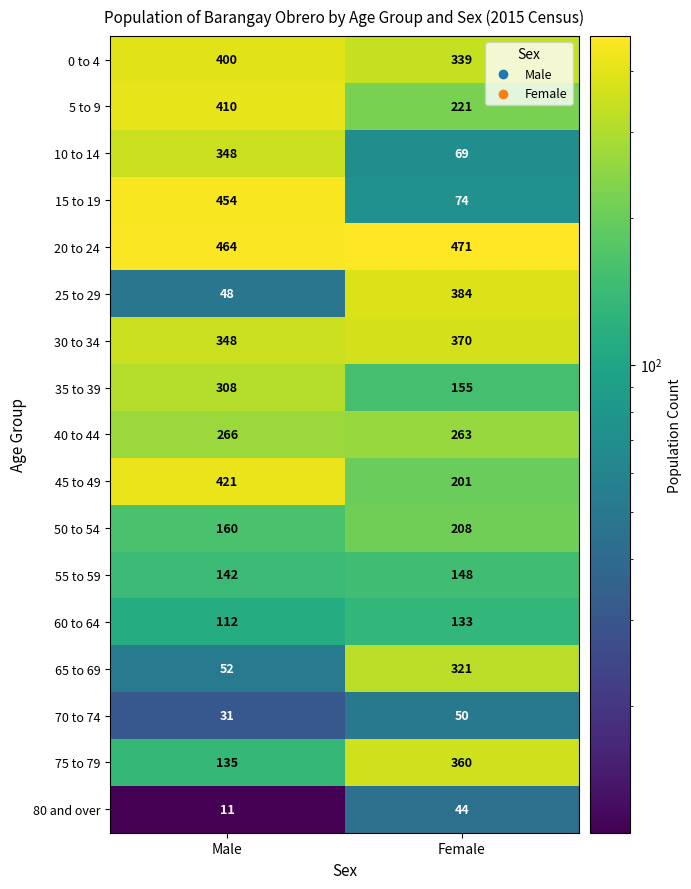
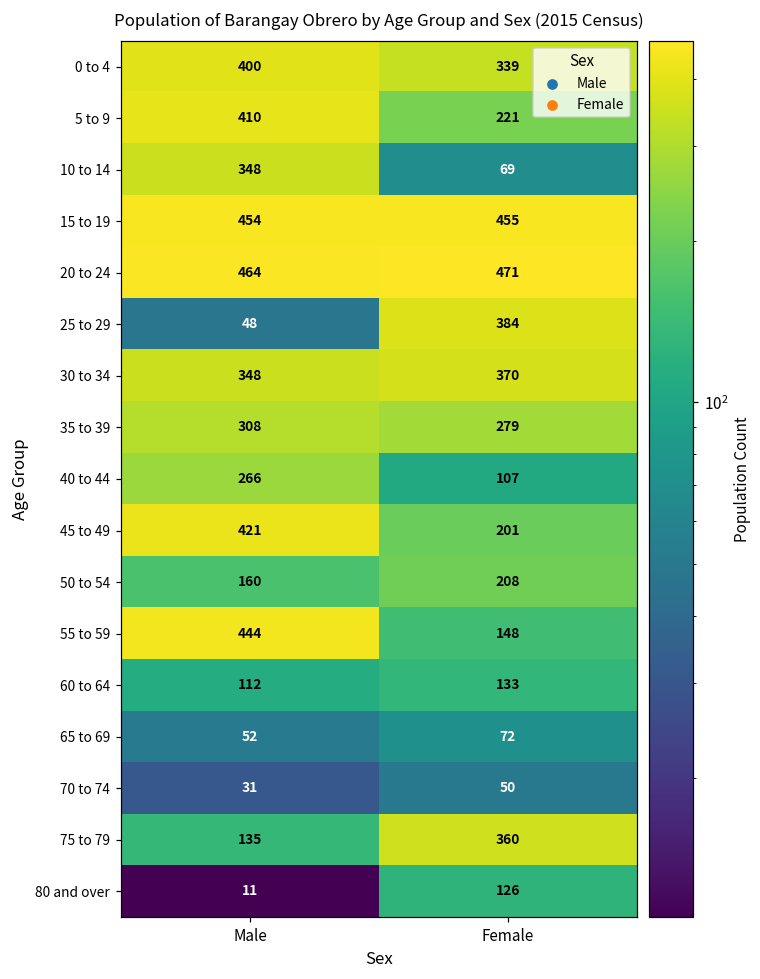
15 to 19, Female: 74 -> 455
35 to 39, Female: 155 -> 279
40 to 44, Female: 263 -> 107
55 to 59, Male: 142 -> 444
65 to 69, Female: 321 -> 72
80 and over, Female: 44 -> 126
